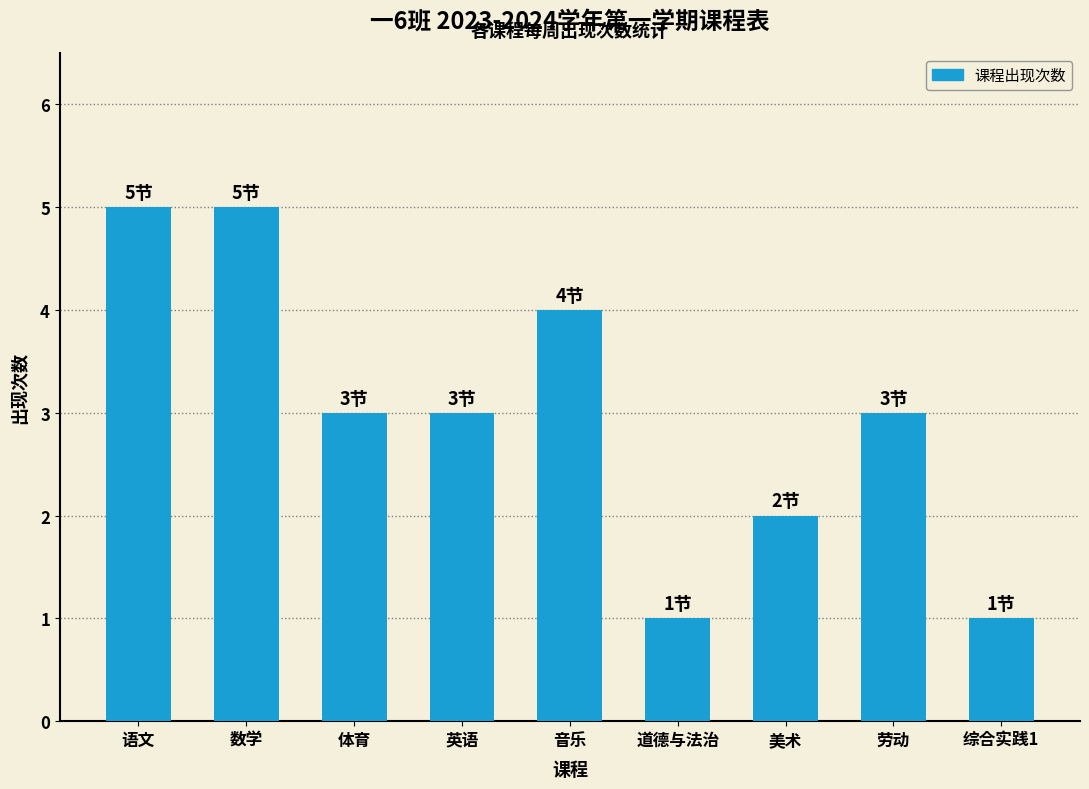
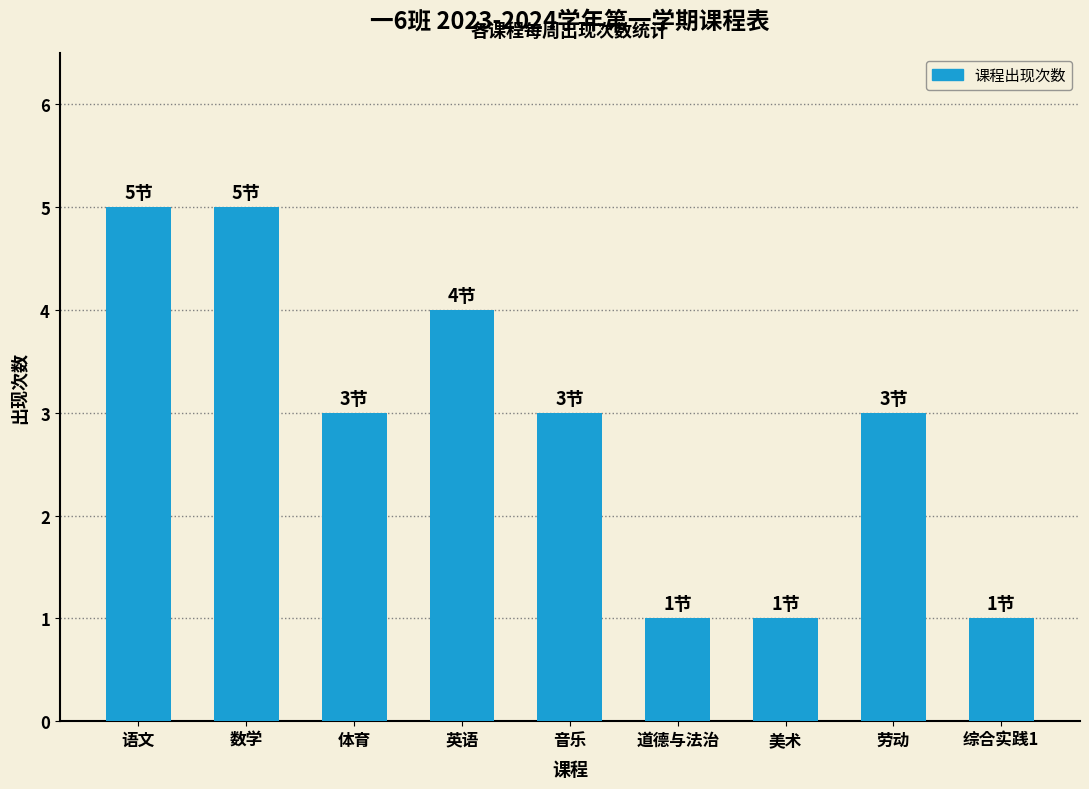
英语: 3节 -> 4节
音乐: 4节 -> 3节
美术: 2节 -> 1节
